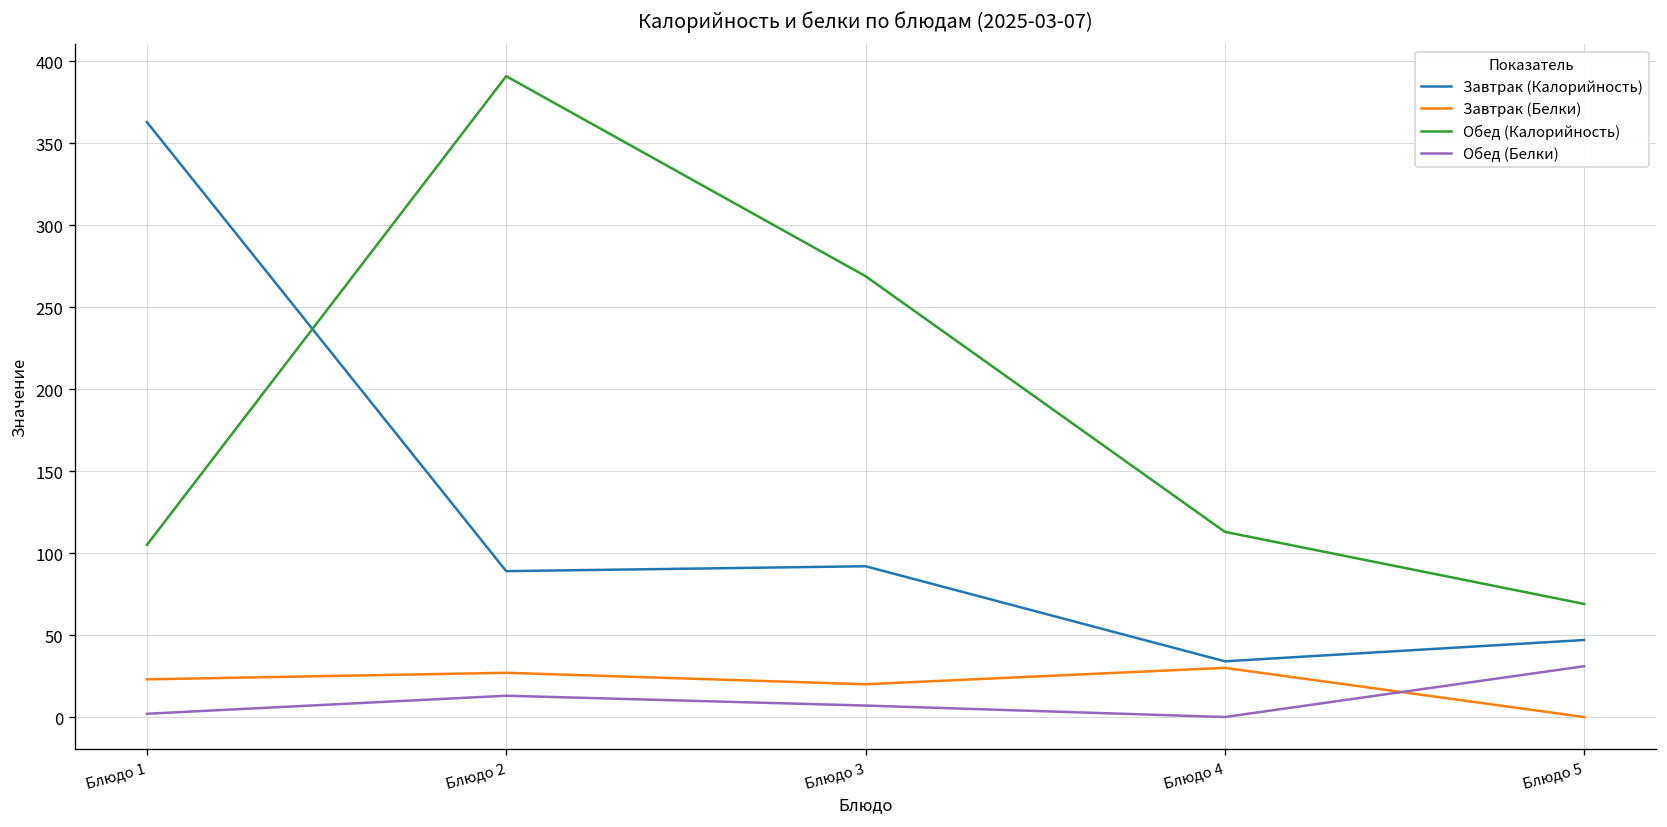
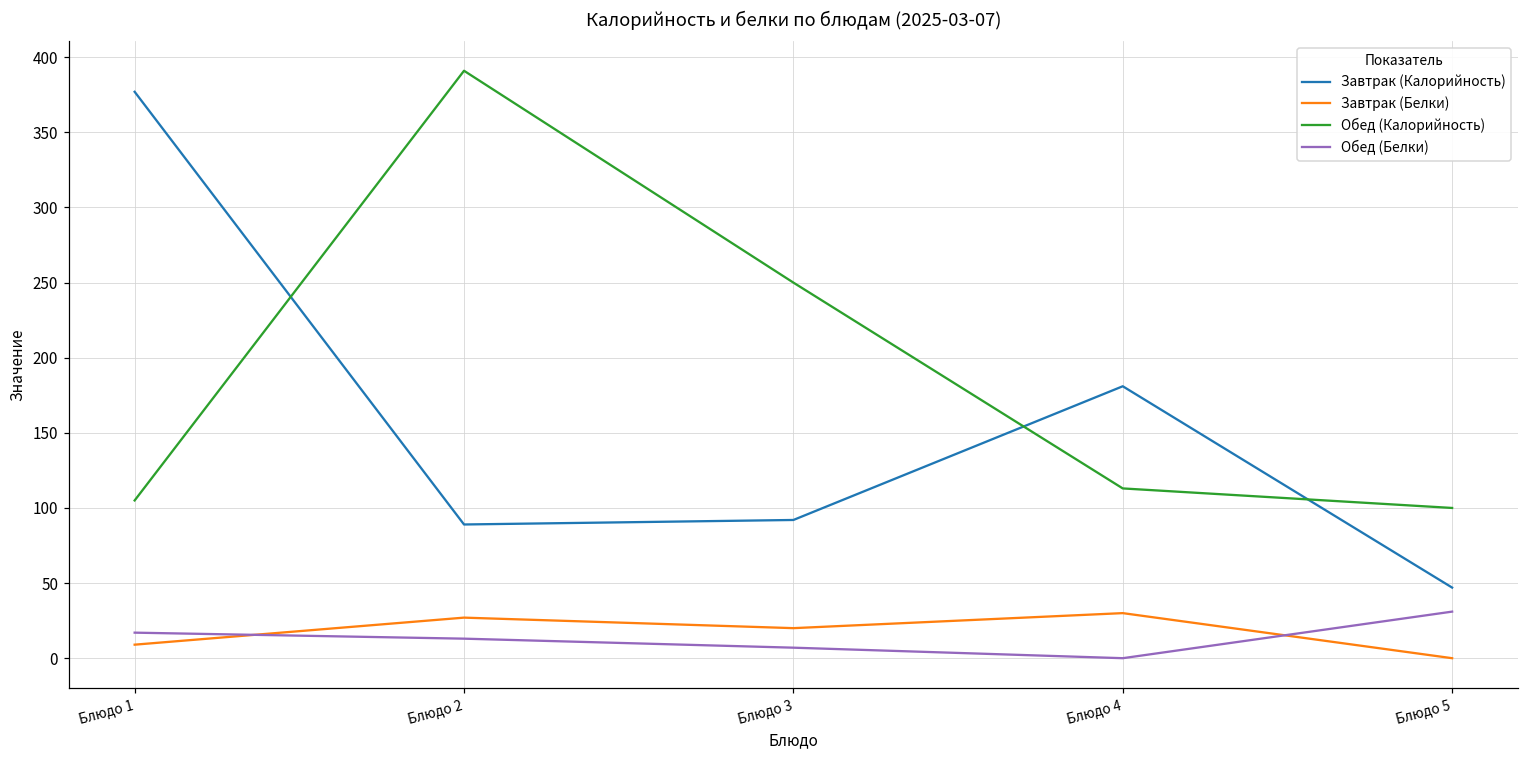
Завтрак (Калорийность), Блюдо 1: 363 -> 377
Завтрак (Белки), Блюдо 1: 23 -> 9
Обед (Белки), Блюдо 1: 2 -> 17
Обед (Калорийность), Блюдо 3: 269 -> 250
Завтрак (Калорийность), Блюдо 4: 34 -> 181
Обед (Калорийность), Блюдо 5: 69 -> 100
